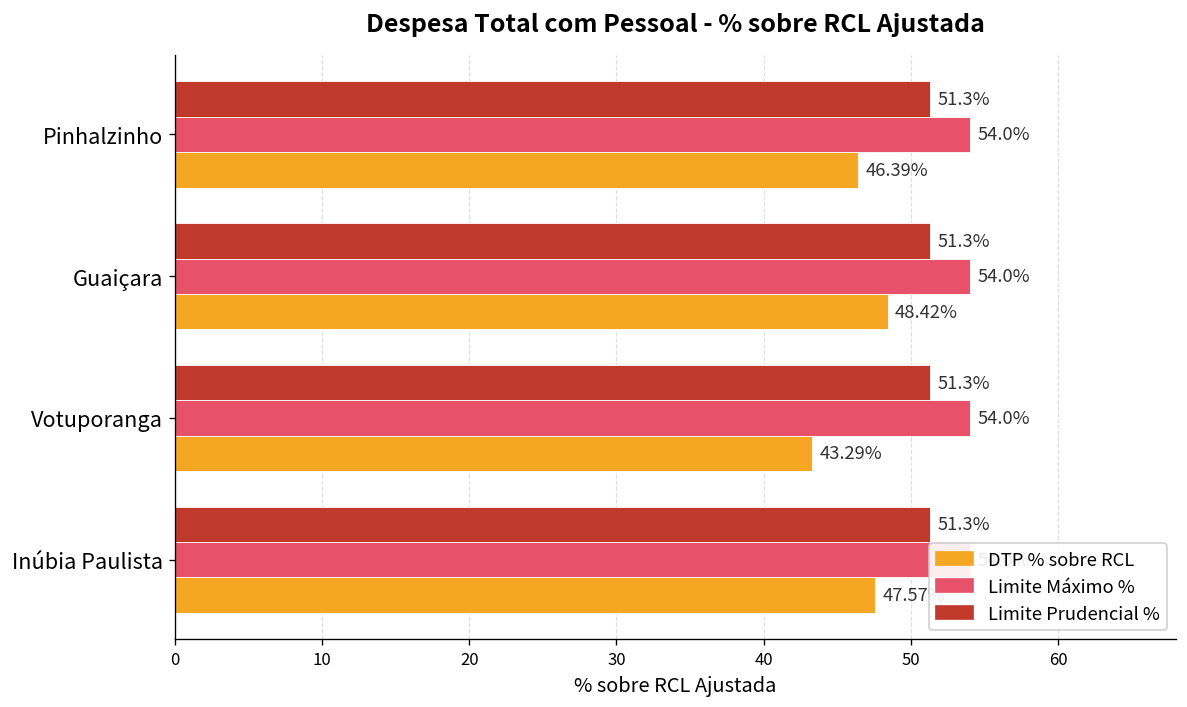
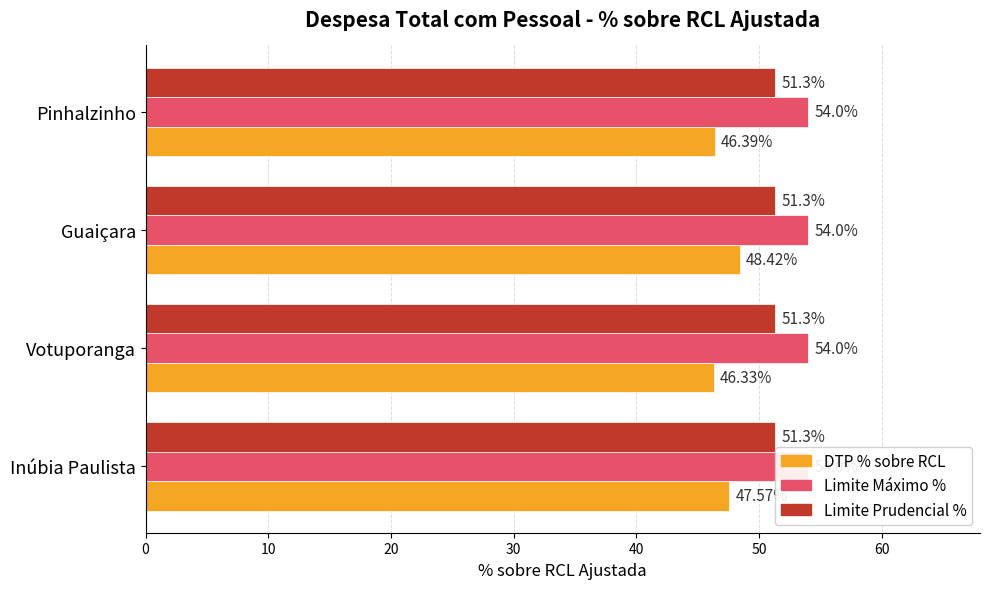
DTP % sobre RCL, Votuporanga: 43.29% -> 46.33%
